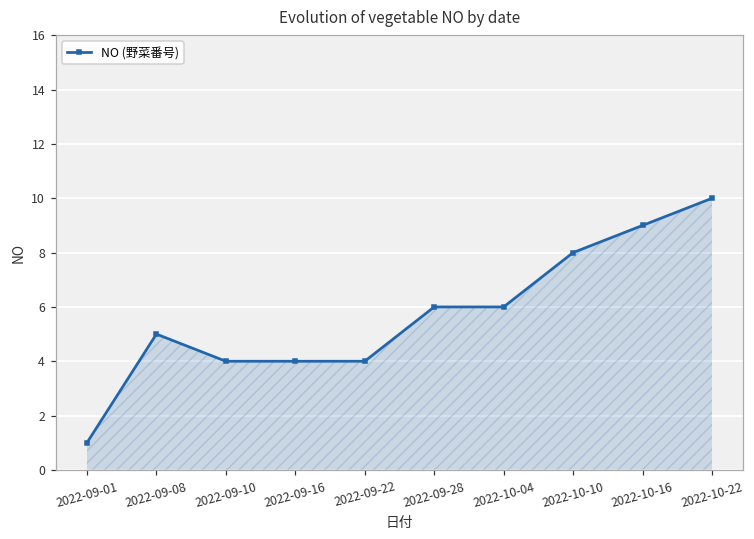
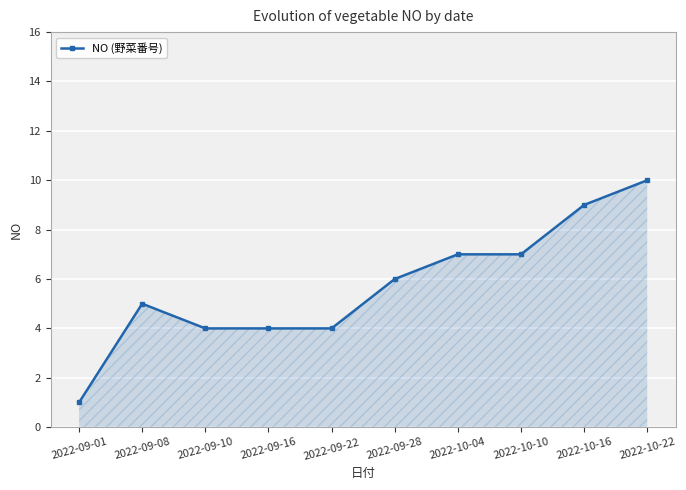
2022-10-04: 6 -> 7
2022-10-10: 8 -> 7
